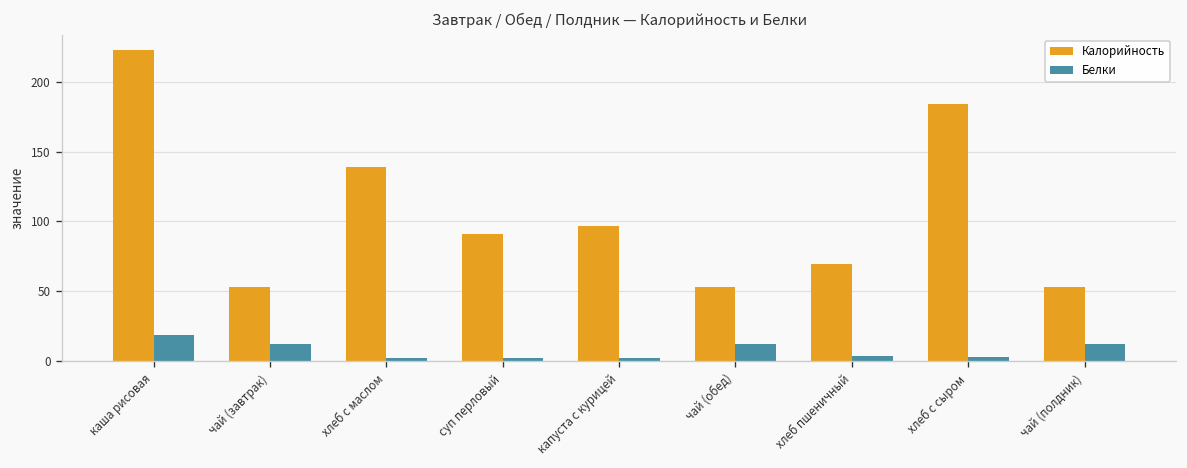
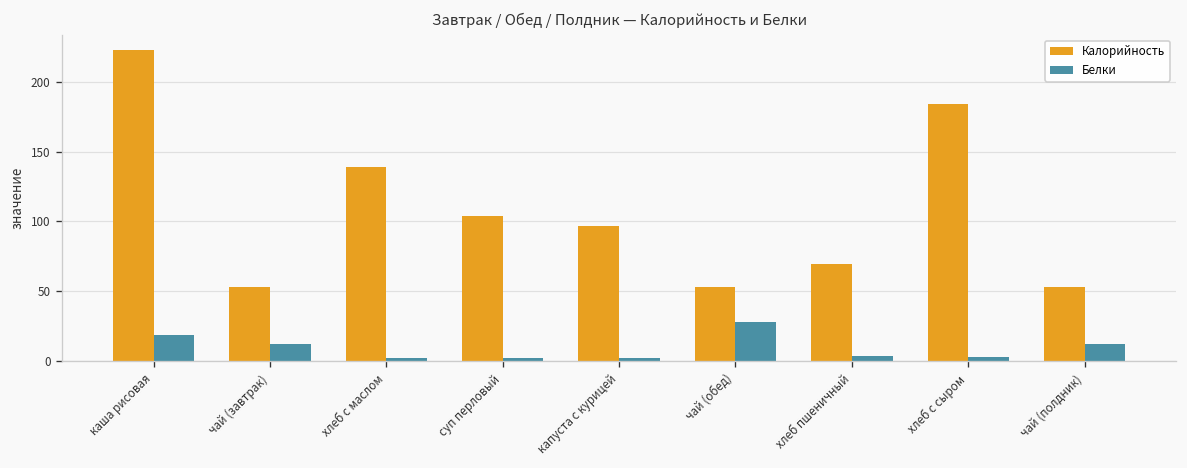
Калорийность, суп перловый: 91 -> 104
Белки, чай (обед): 12 -> 28
